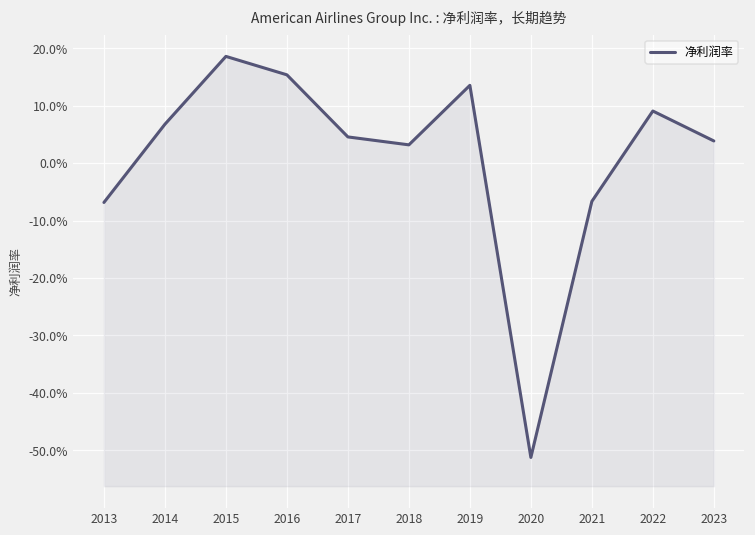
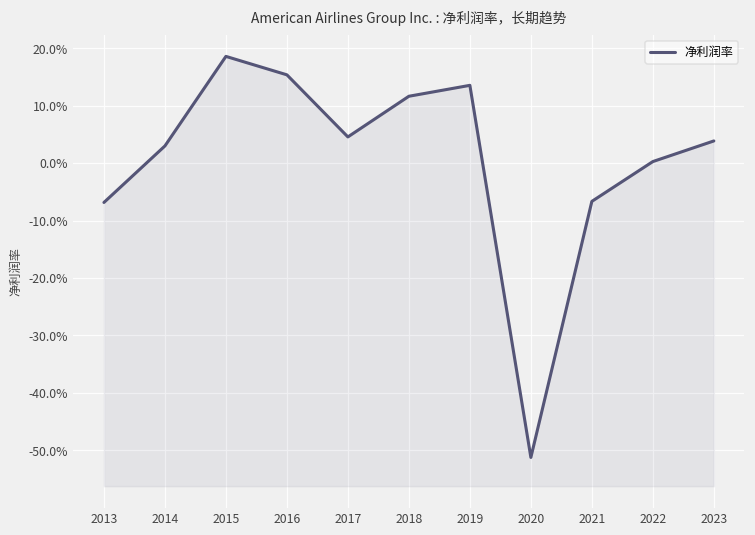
2014: 7% -> 3%
2018: 3% -> 12%
2022: 9% -> 0%
